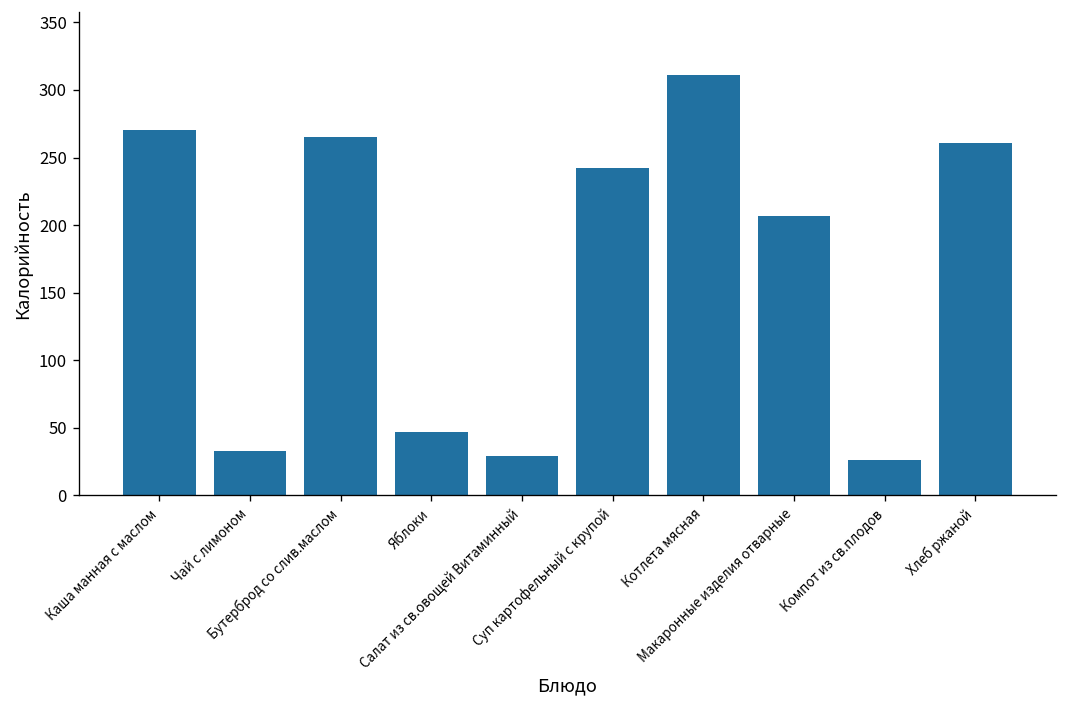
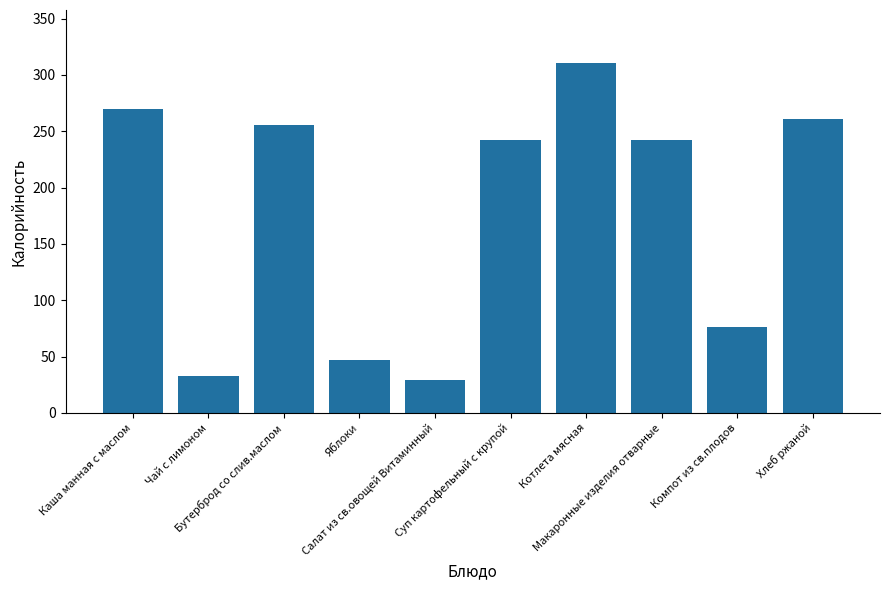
Бутерброд со слив.маслом: 265 -> 256
Макаронные изделия отварные: 207 -> 242
Компот из св.плодов: 26 -> 76
